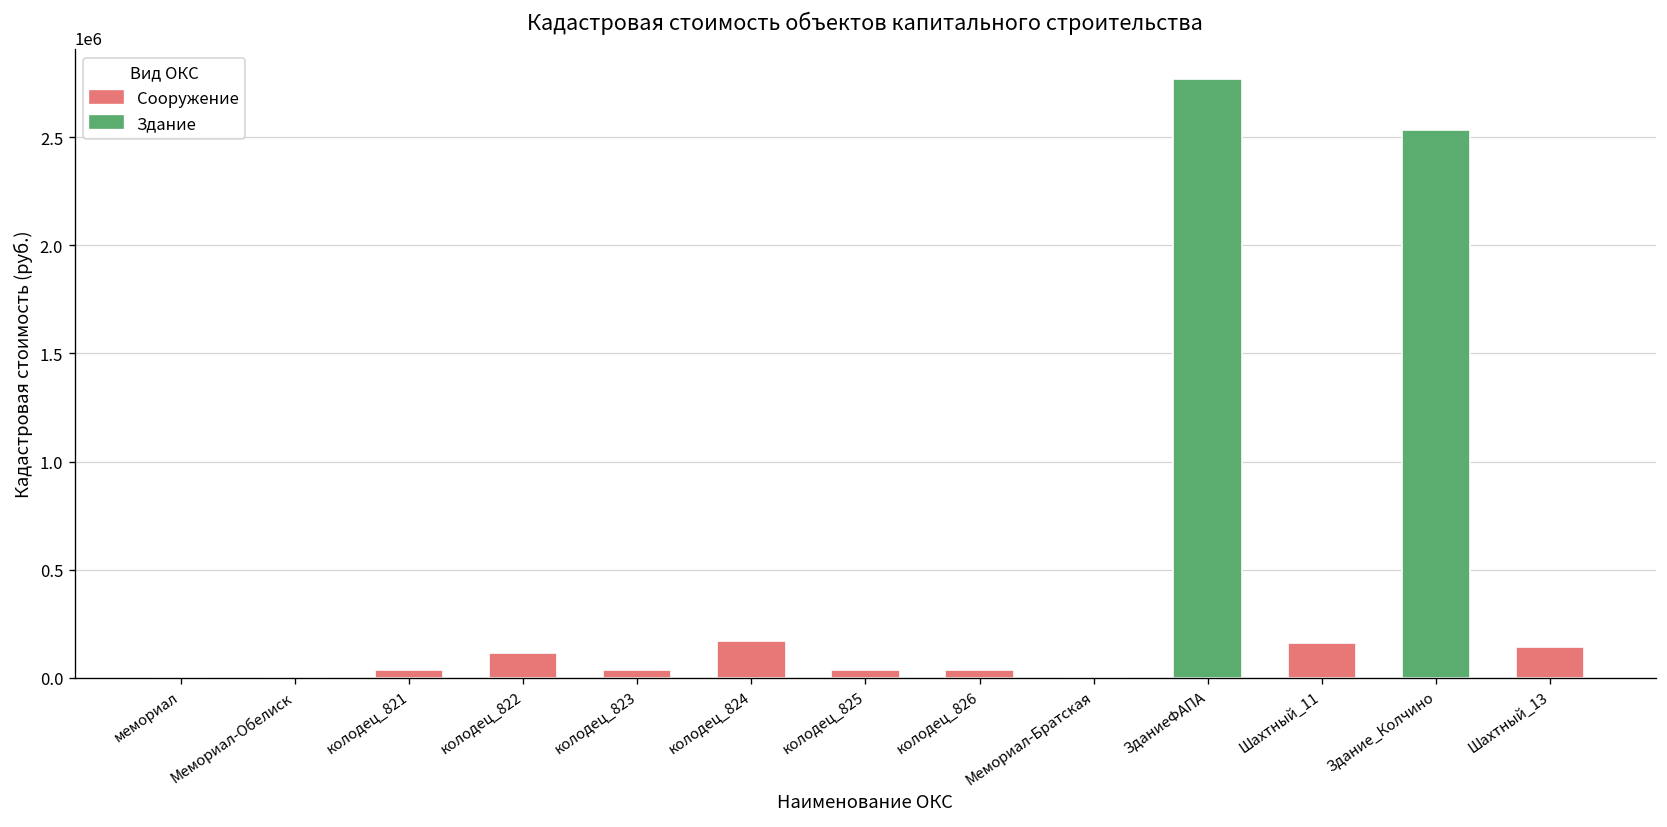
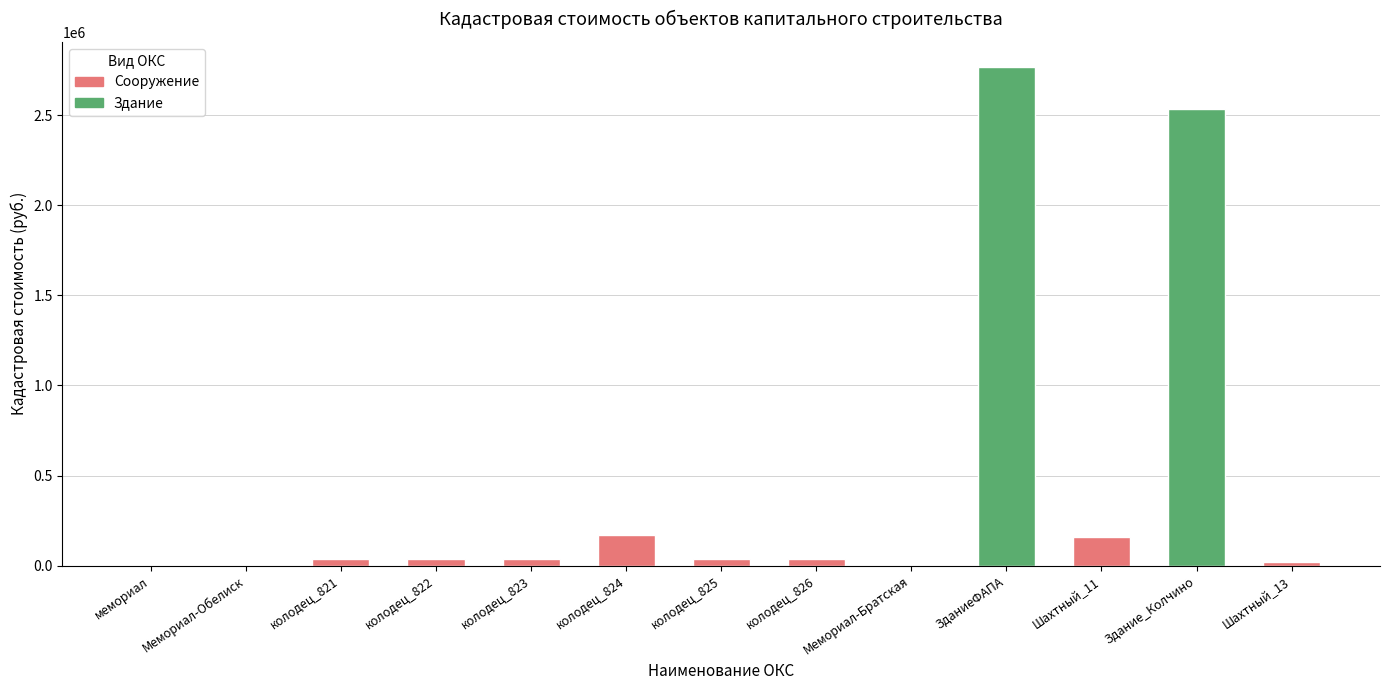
Сооружение, колодец_822: 110000 -> 30000
Сооружение, Шахтный_13: 140000 -> 20000
